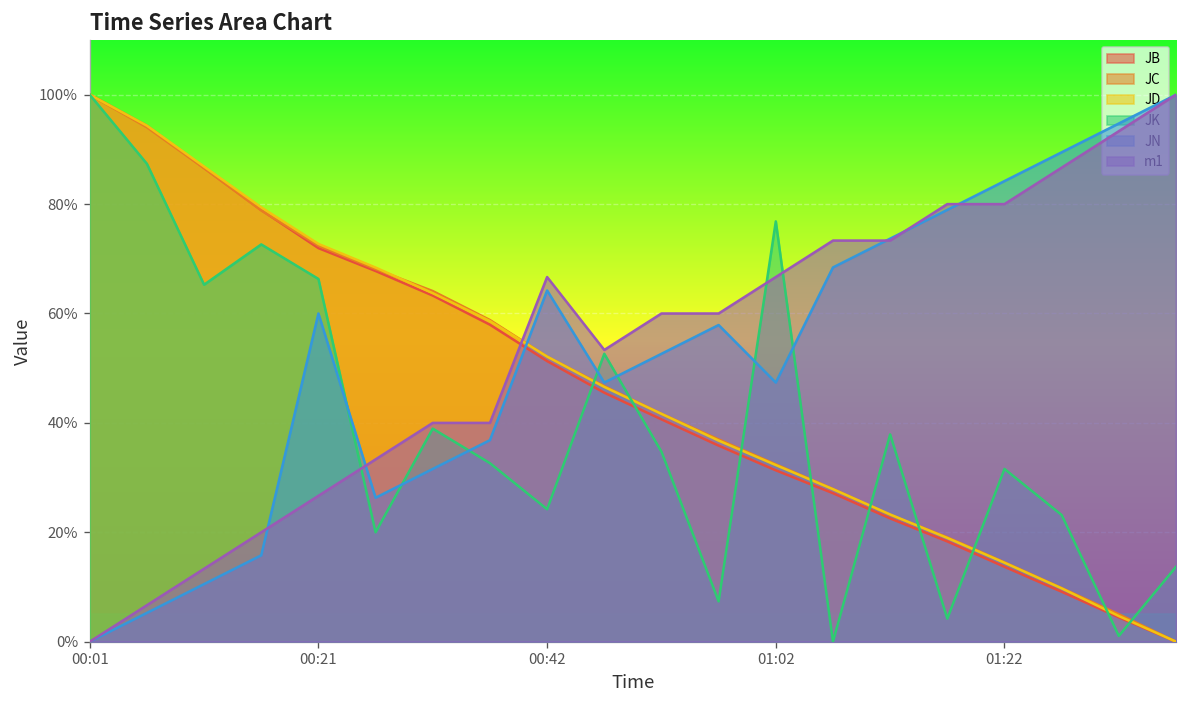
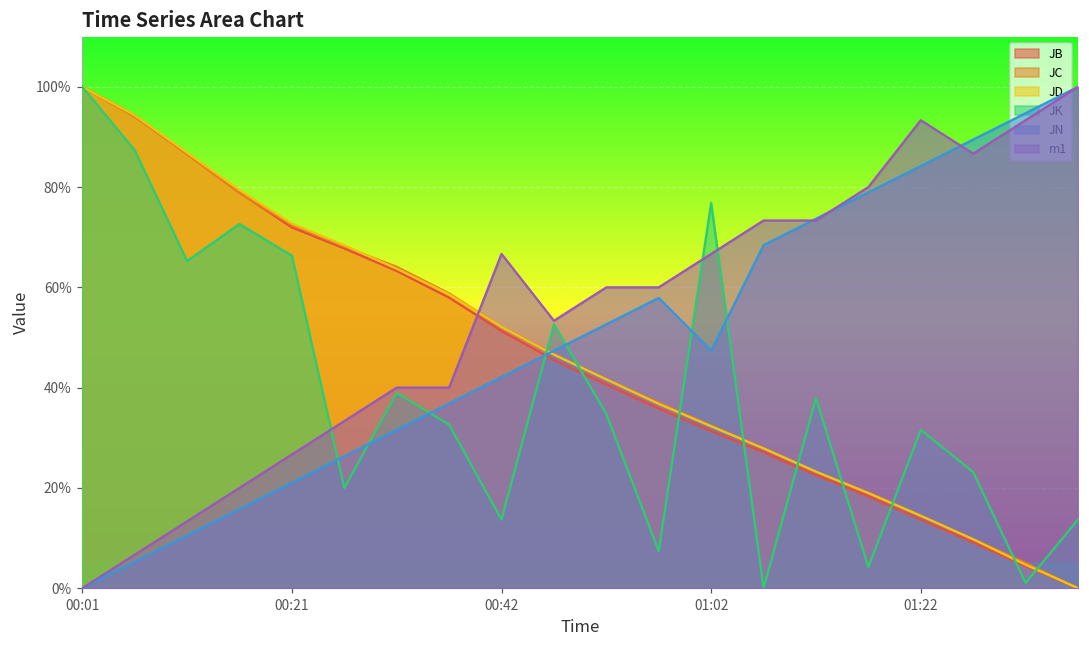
JN, 00:21: 60% -> 21%
JK, 00:42: 24% -> 14%
JN, 00:42: 64% -> 42%
m1, 01:22: 80% -> 93%
